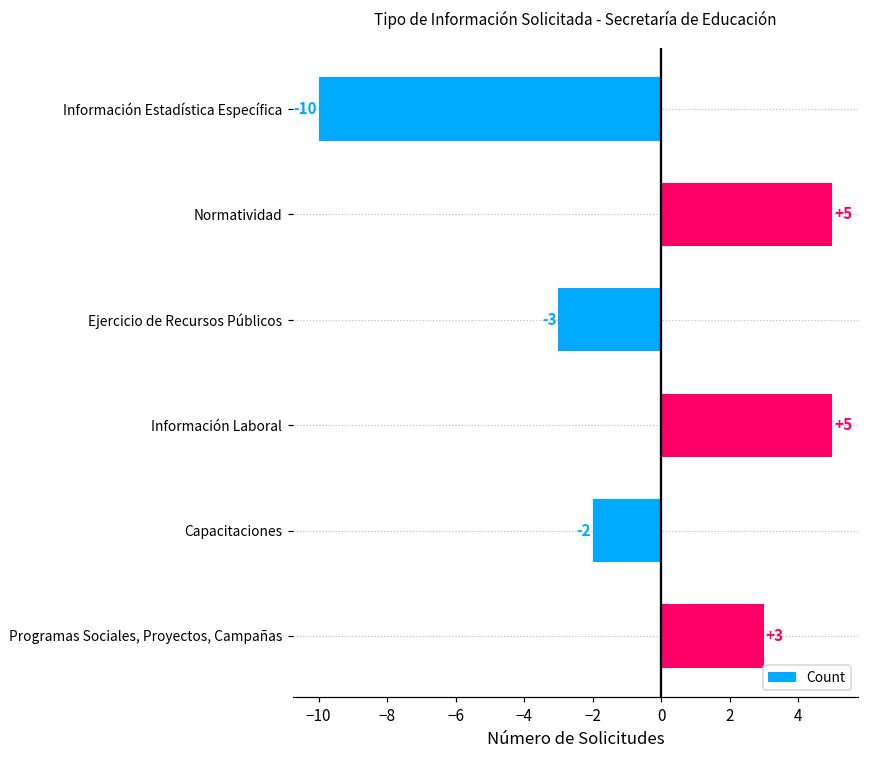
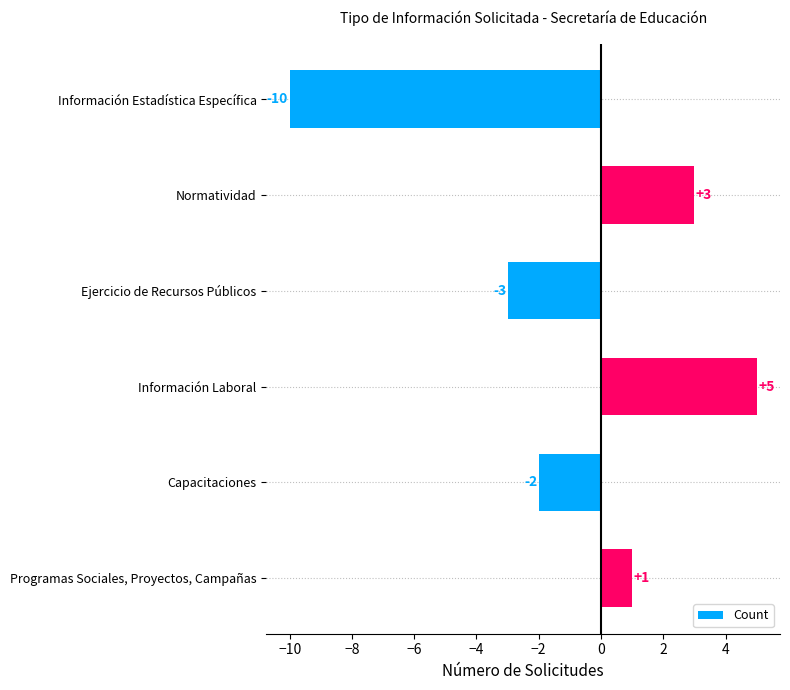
Normatividad: +5 -> +3
Programas Sociales, Proyectos, Campañas: +3 -> +1
